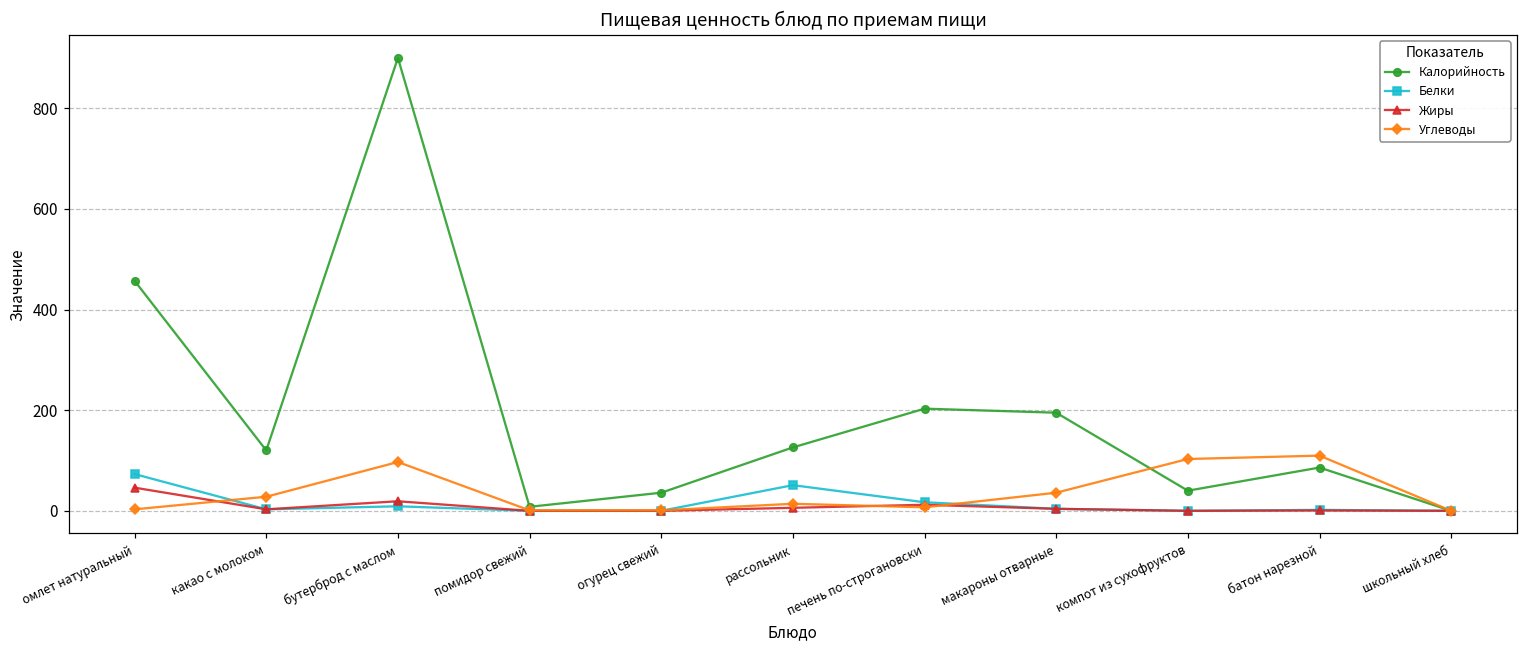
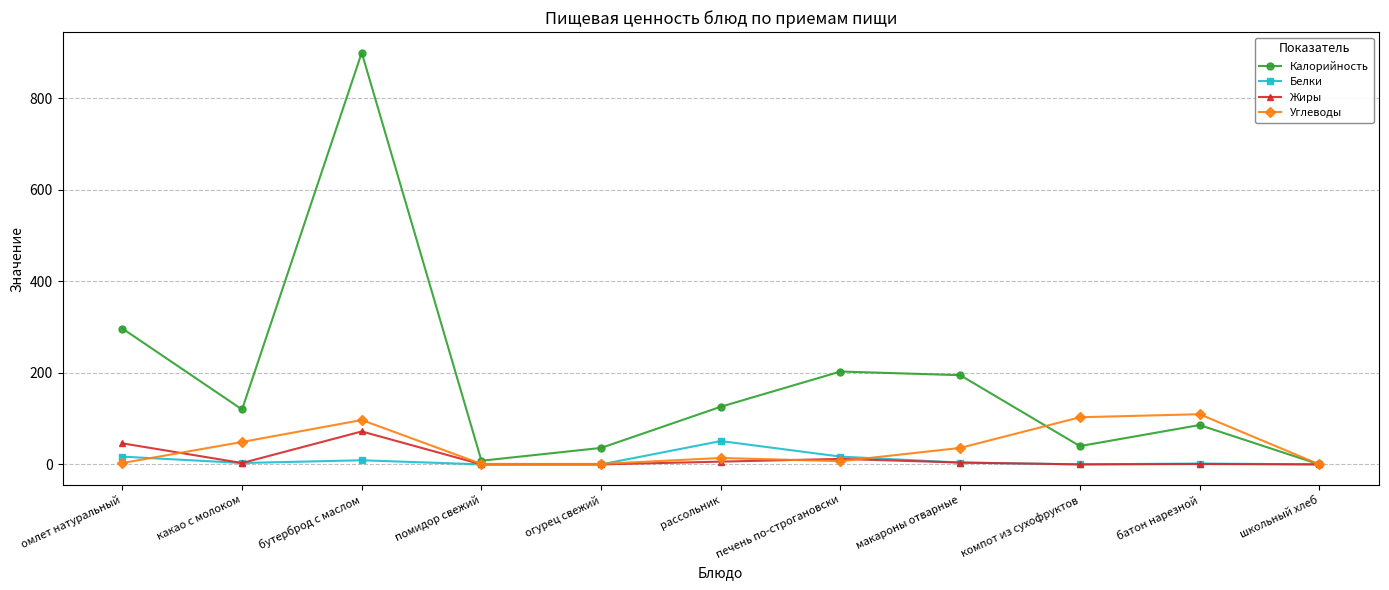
Калорийность, омлет натуральный: 460 -> 300
Белки, омлет натуральный: 70 -> 20
Углеводы, какао с молоком: 30 -> 50
Жиры, бутерброд с маслом: 20 -> 70
